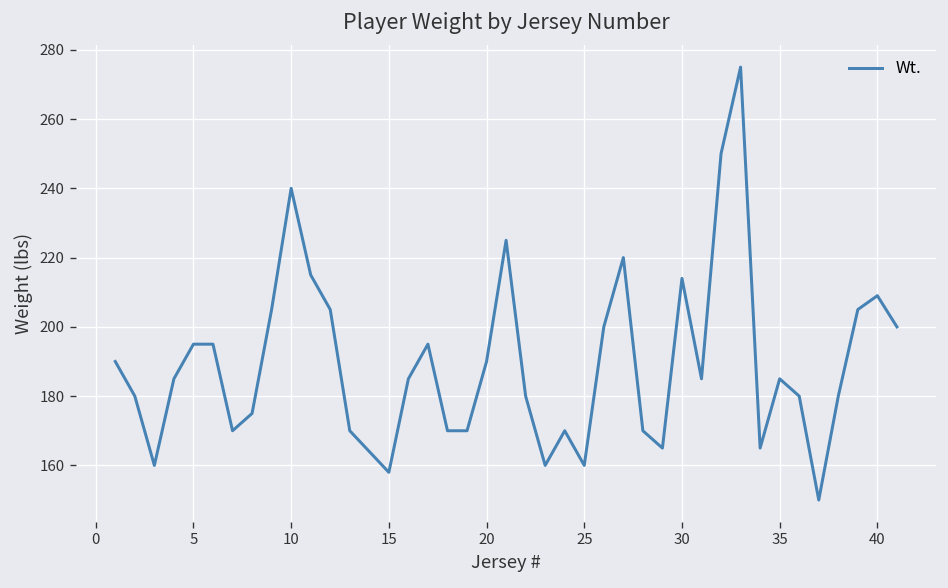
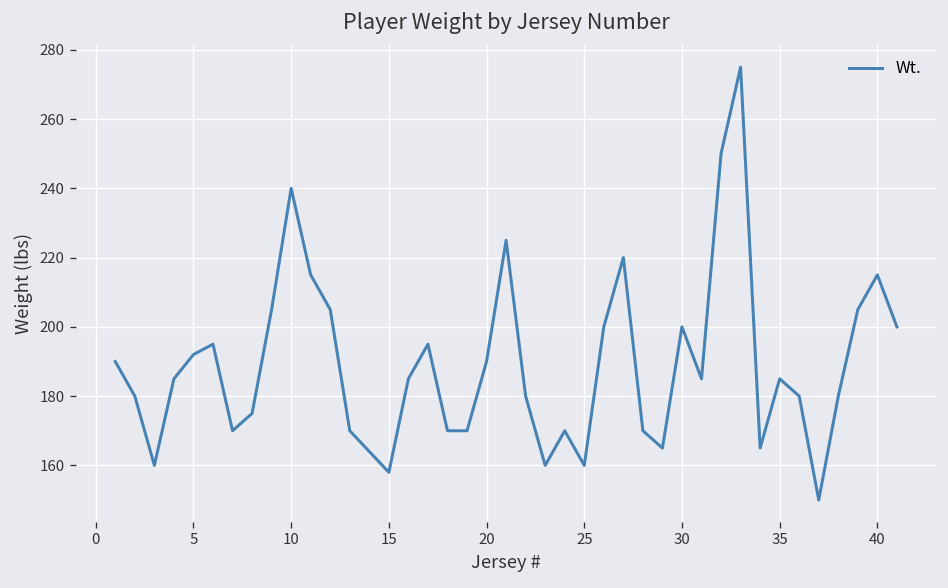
5: 195 -> 192
30: 214 -> 200
40: 209 -> 215
